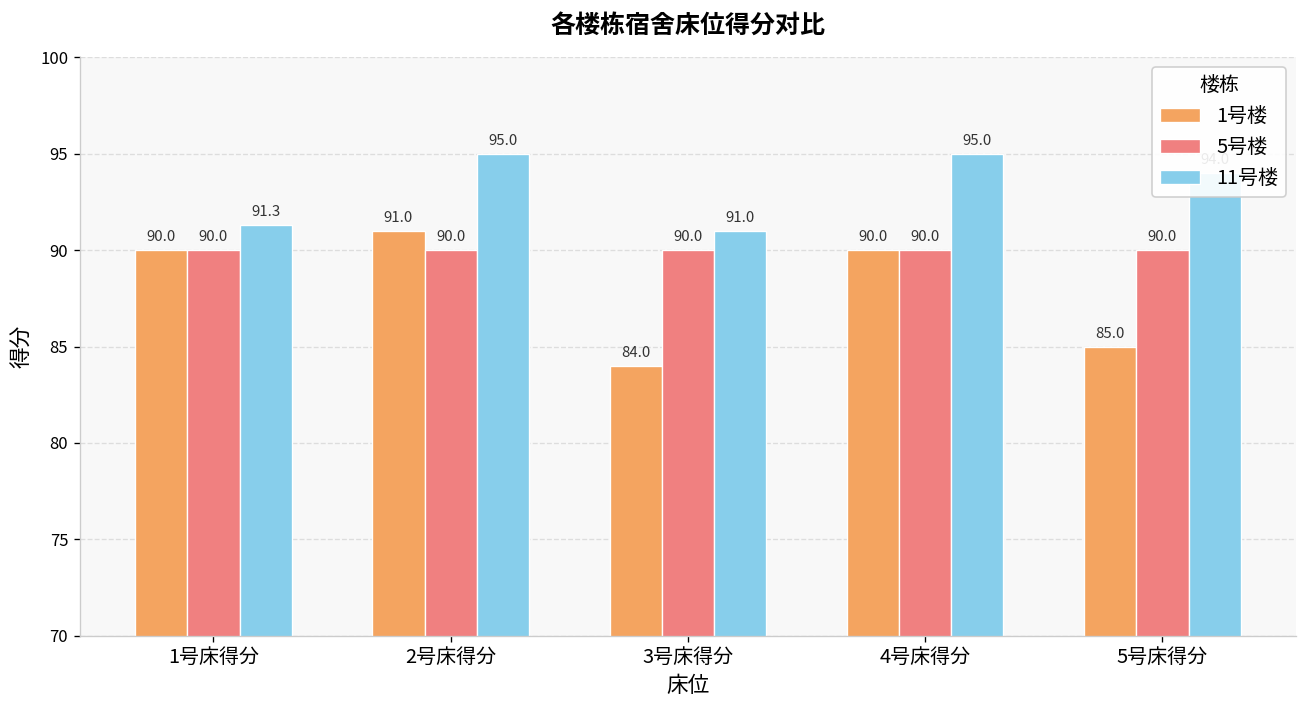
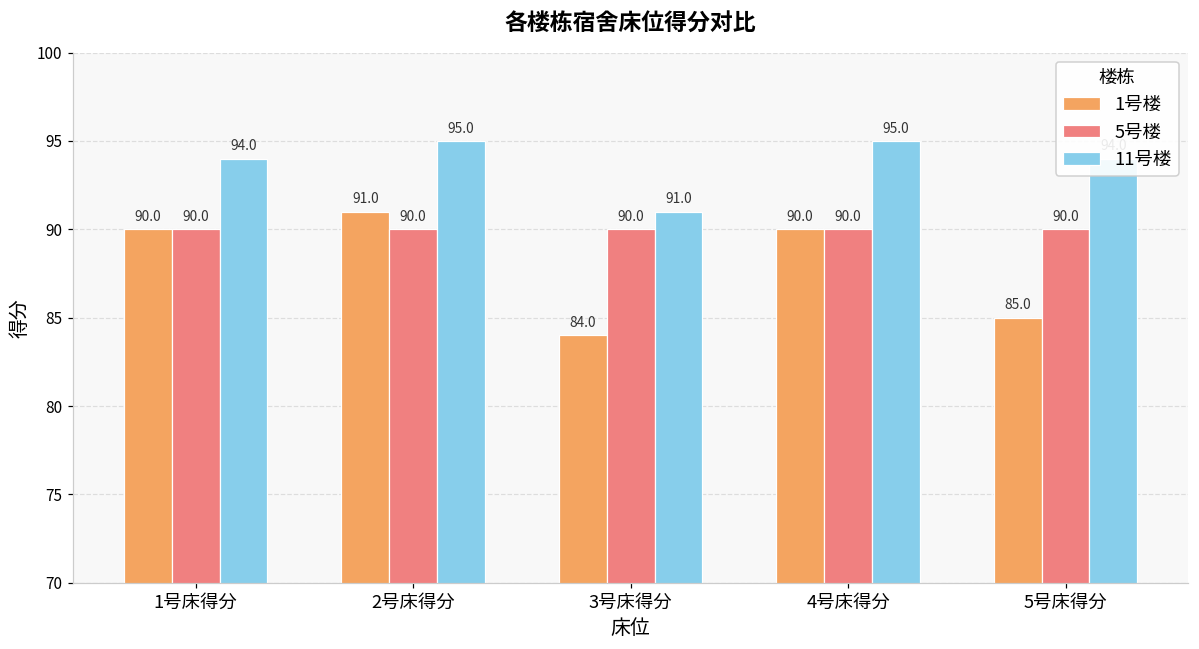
11号楼, 1号床得分: 91.3 -> 94.0
